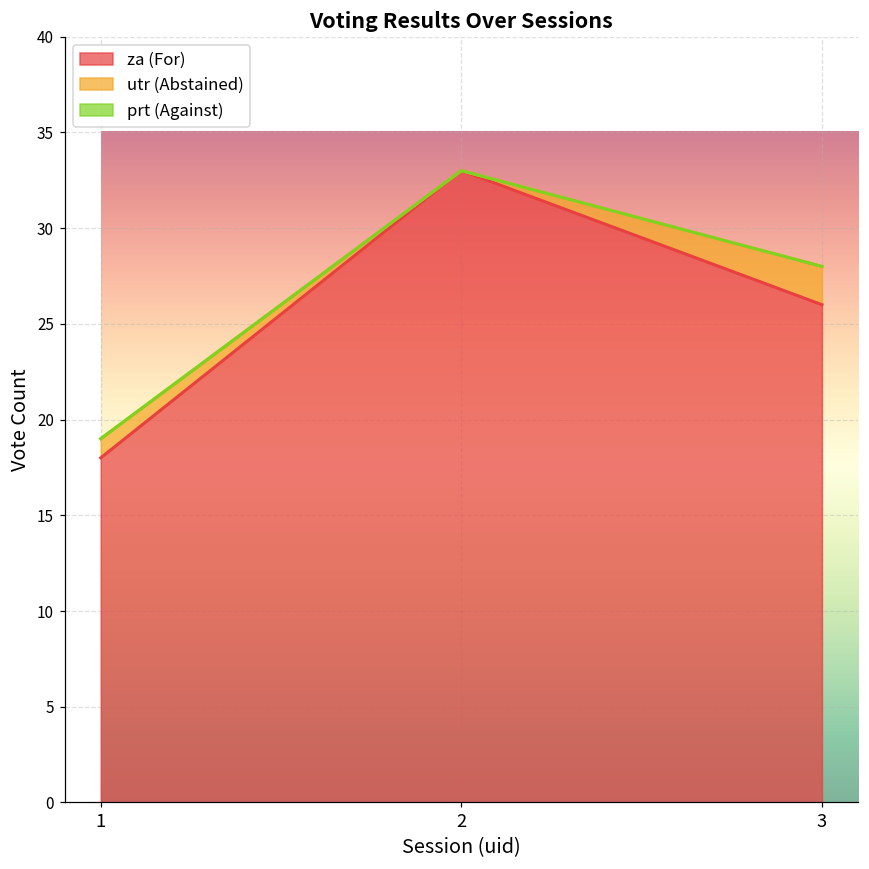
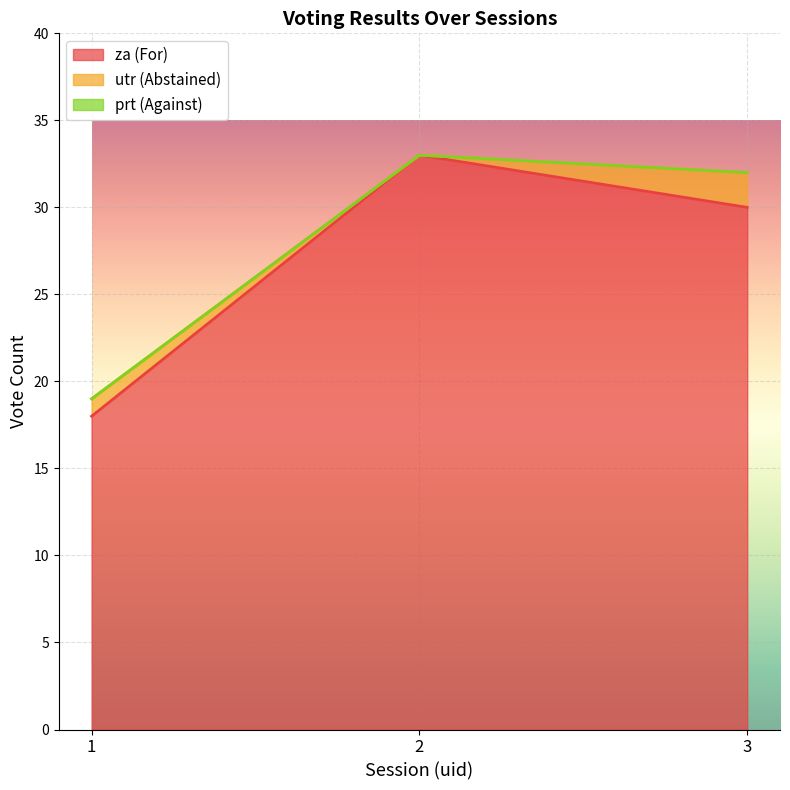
za (For), 3: 26 -> 30
